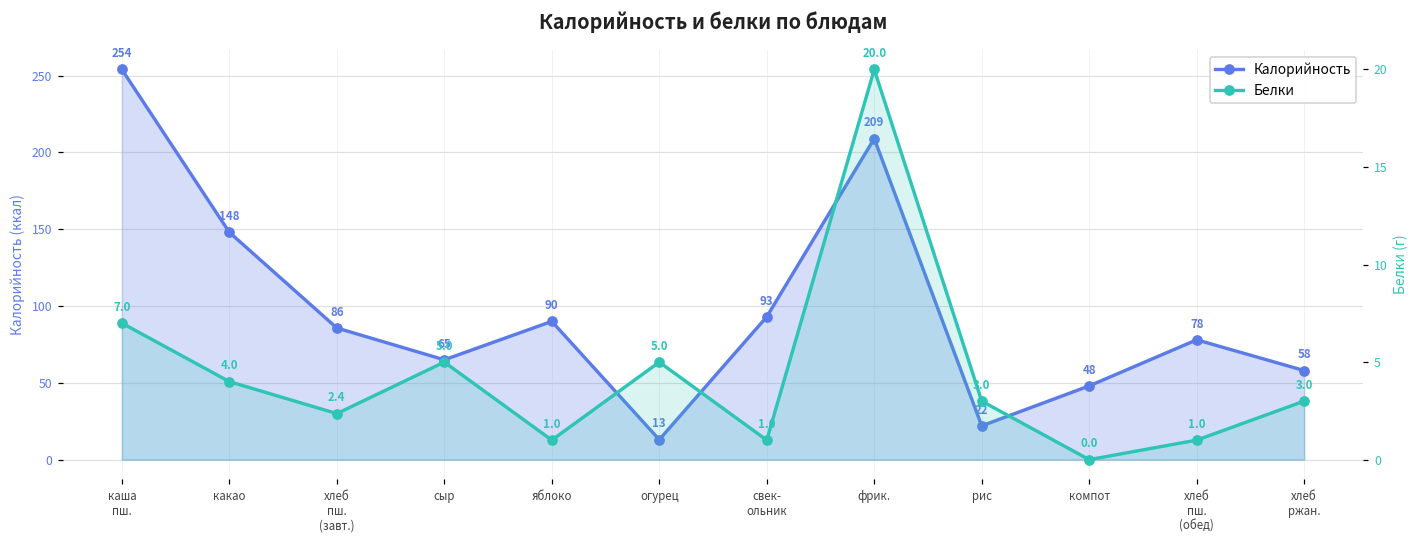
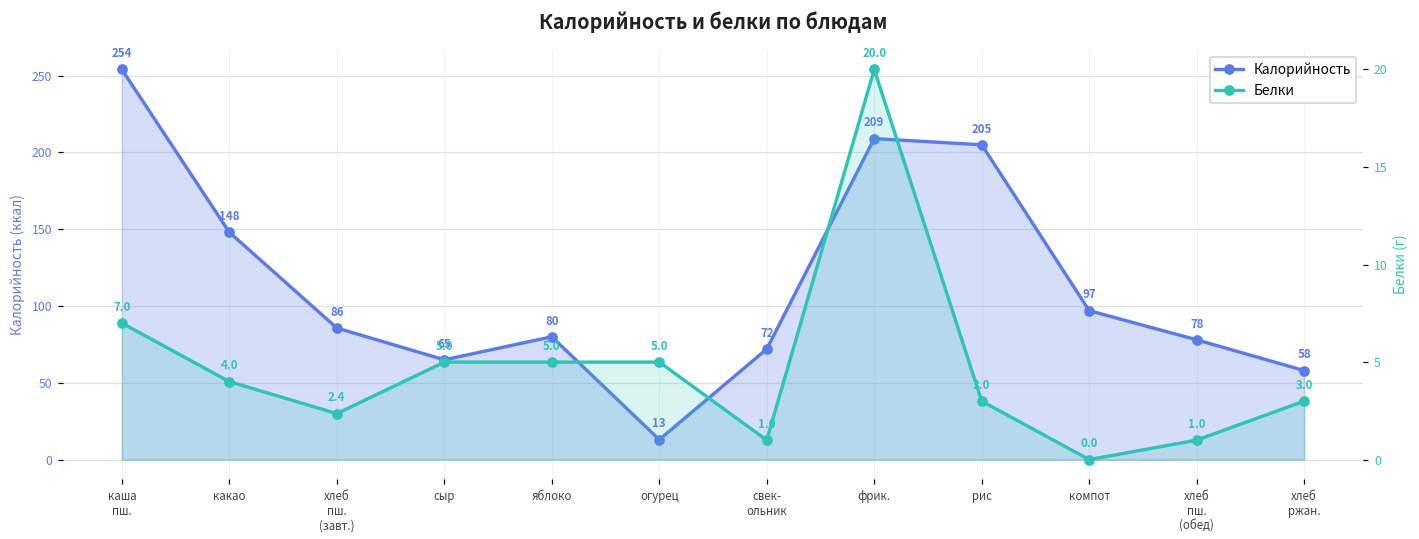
Калорийность, яблоко: 90 -> 80
Калорийность, свек- ольник: 93 -> 72
Калорийность, рис: 22 -> 205
Калорийность, компот: 48 -> 97
Белки, яблоко: 1.0 -> 5.0
